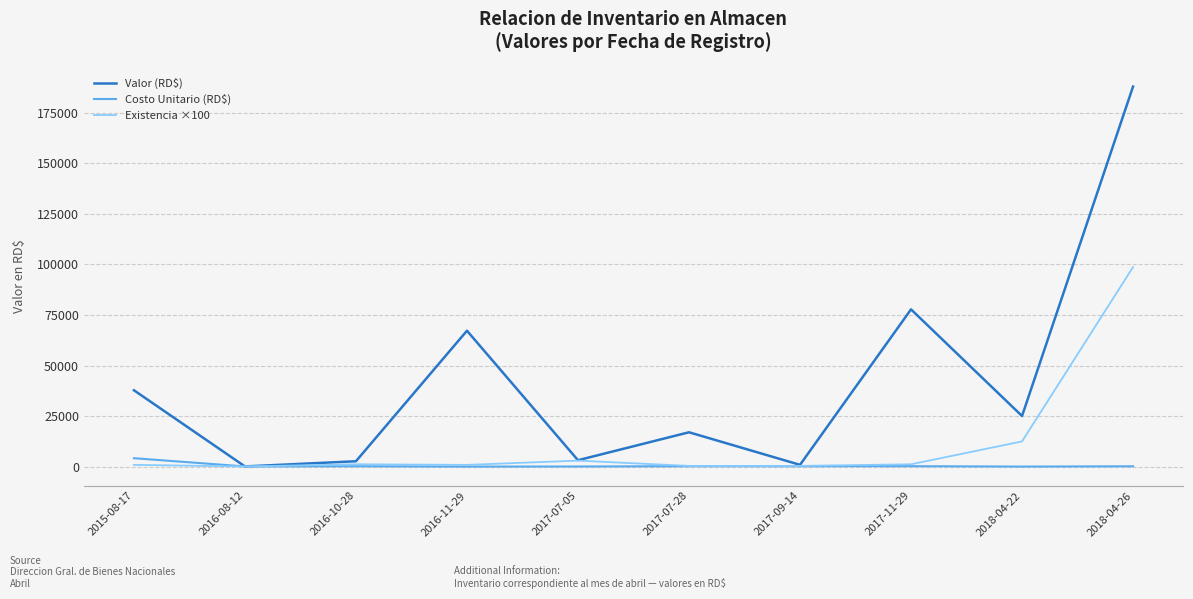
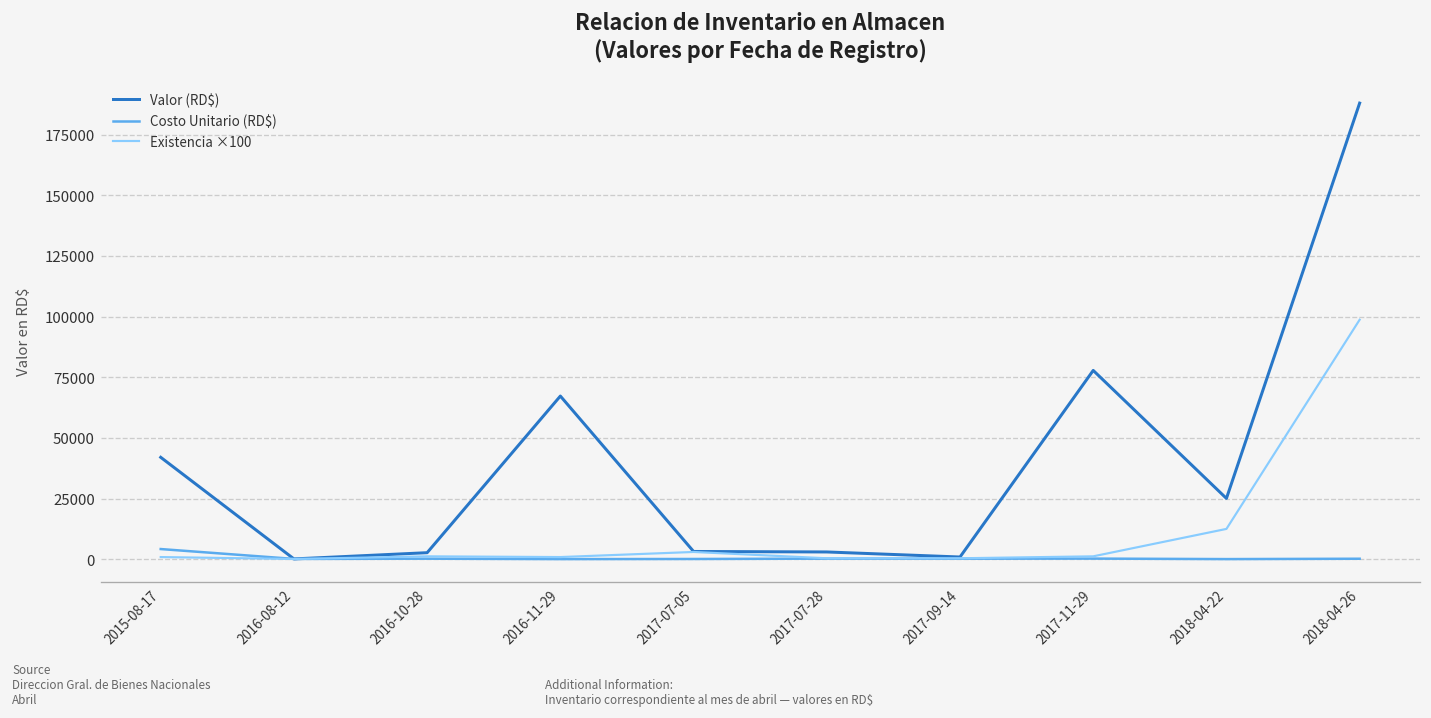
Valor (RD$), 2015-08-17: 38000 -> 42000
Valor (RD$), 2017-07-28: 17000 -> 3000
